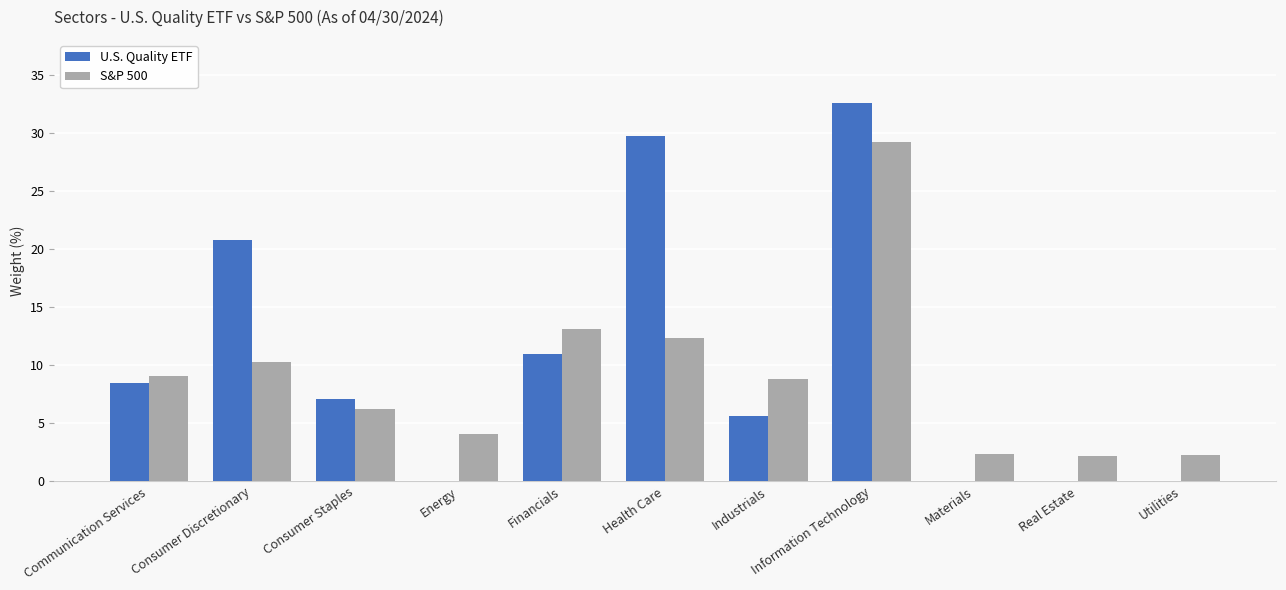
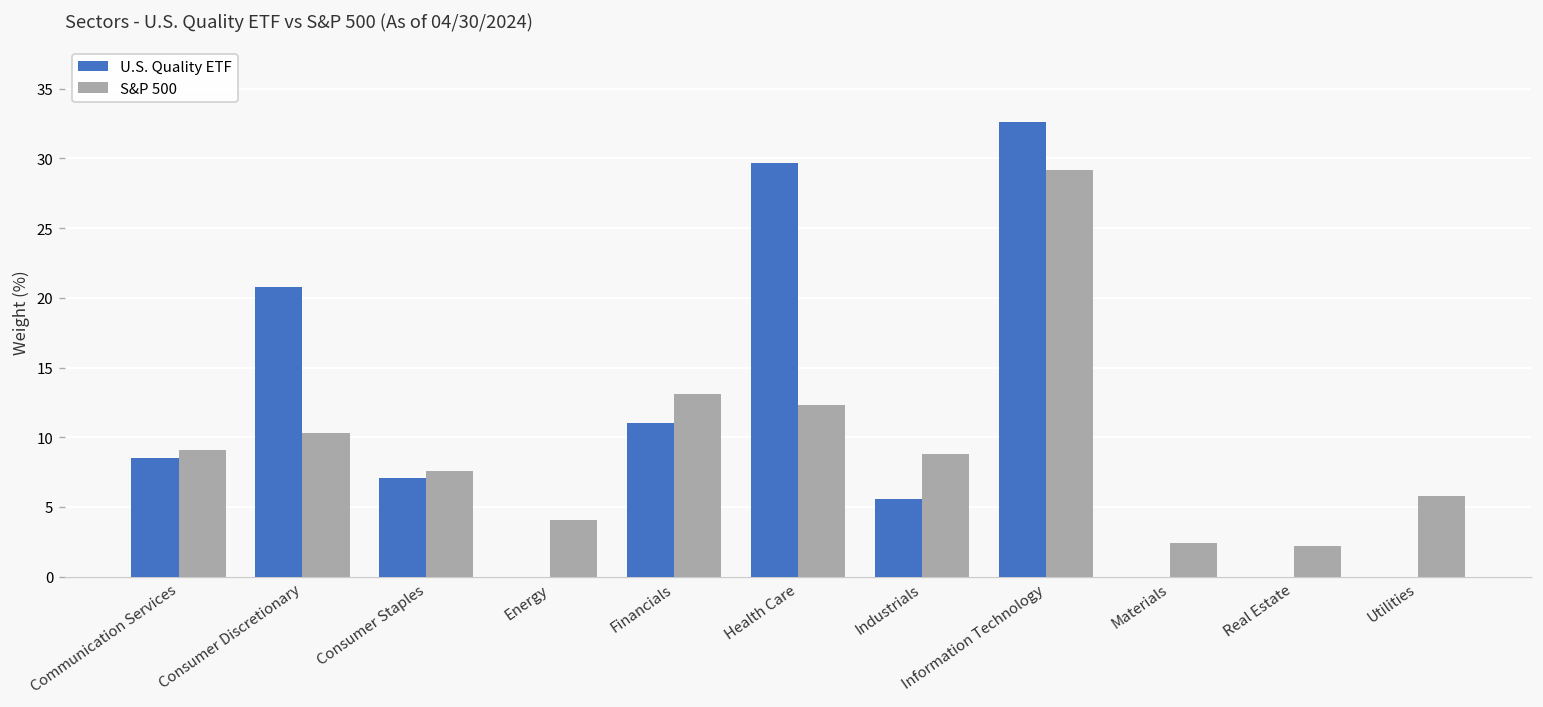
S&P 500, Consumer Staples: 6.2 -> 7.6
S&P 500, Utilities: 2.3 -> 5.8
